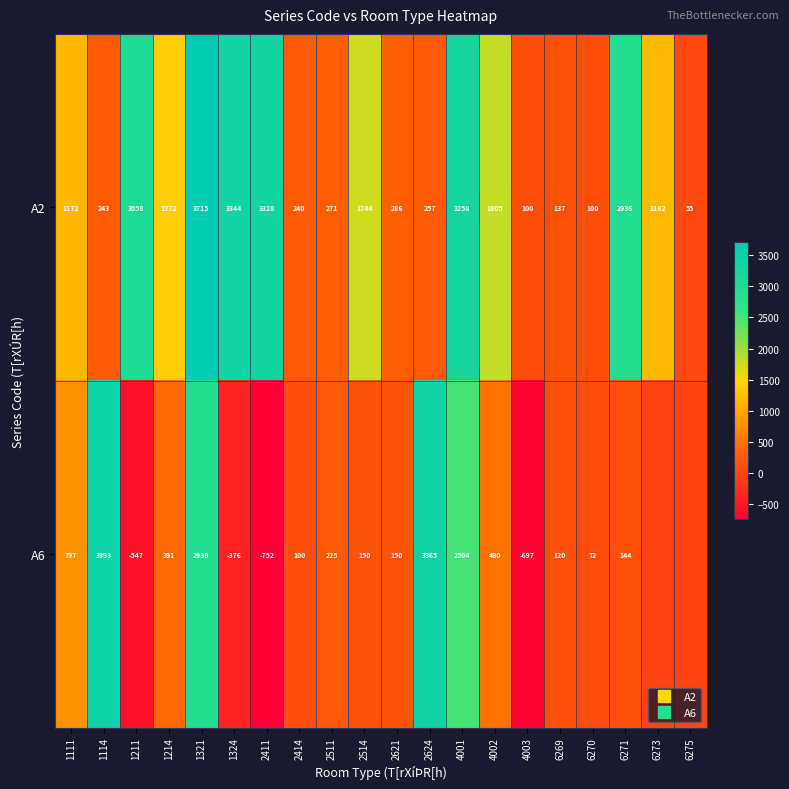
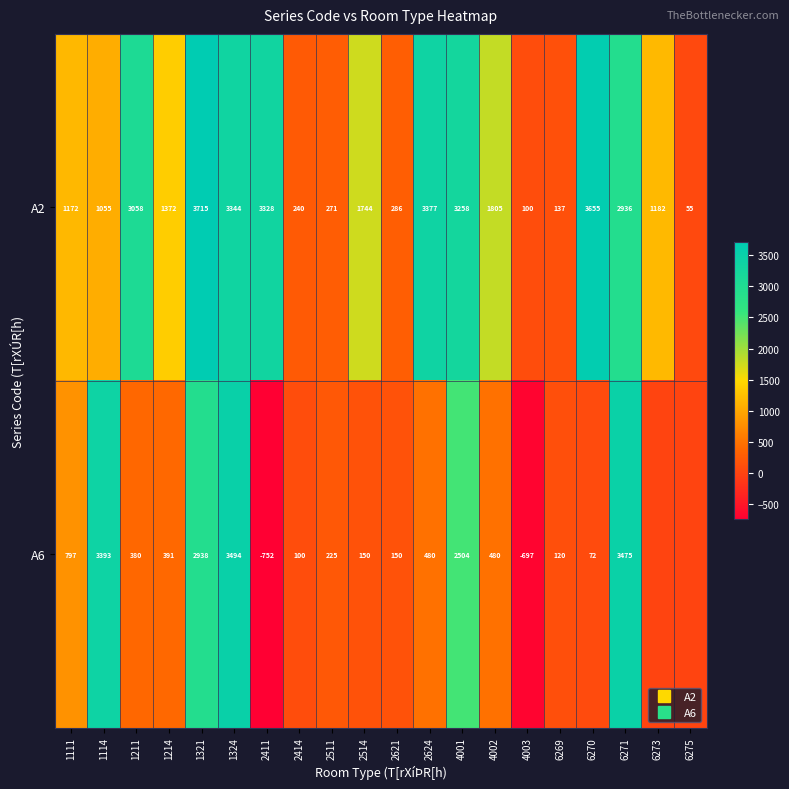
A2, 1114: 243 -> 1055
A2, 2624: 257 -> 3377
A2, 6270: 100 -> 3655
A6, 1211: -547 -> 380
A6, 1324: -376 -> 3494
A6, 2624: 3365 -> 480
A6, 6271: 144 -> 3475
